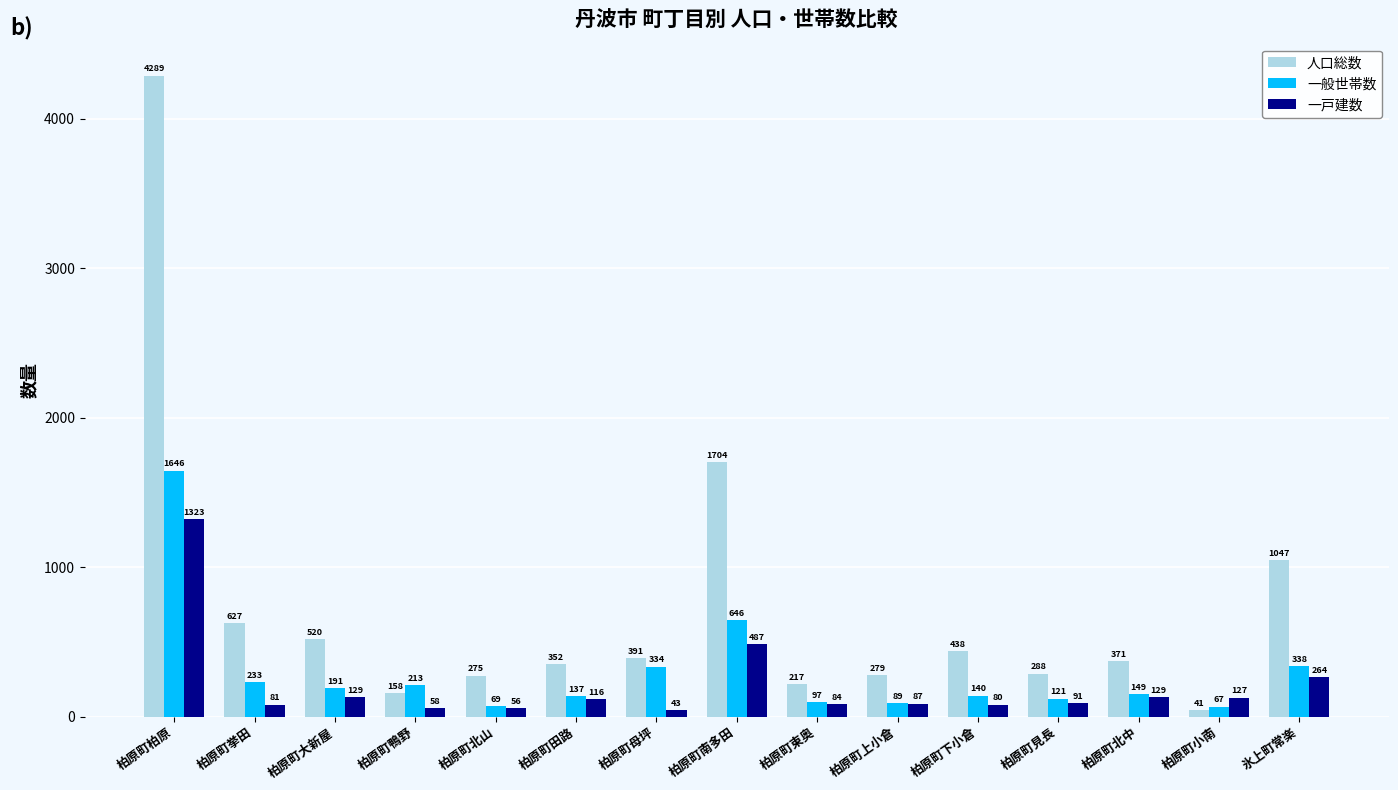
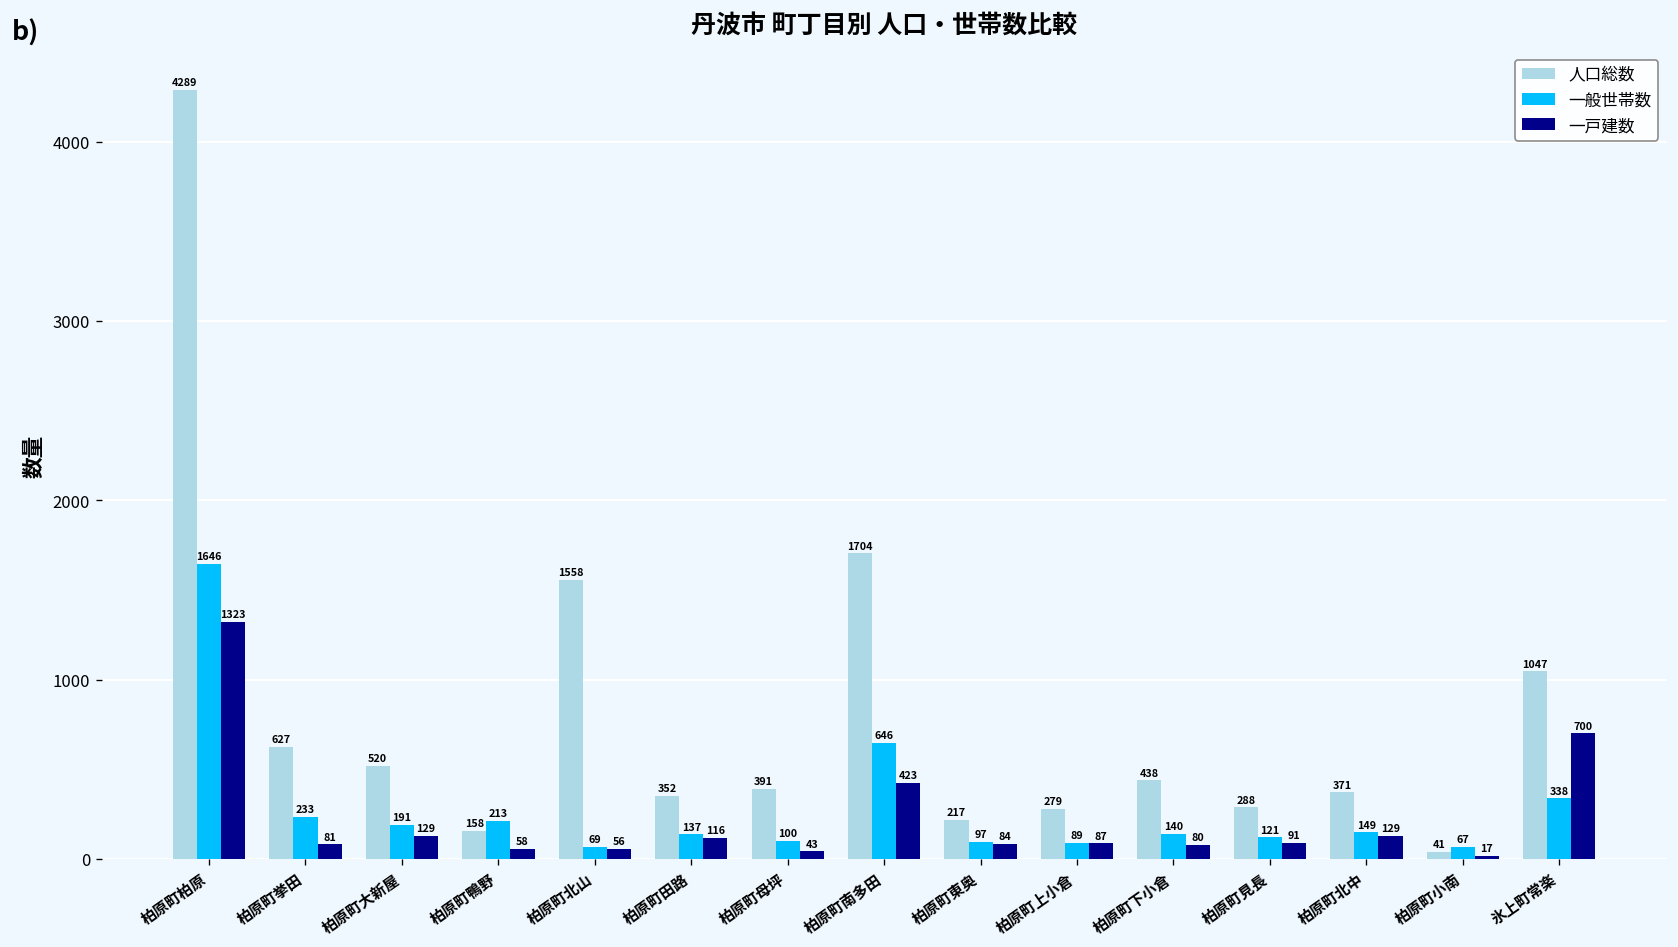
人口総数, 柏原町北山: 275 -> 1558
一般世帯数, 柏原町母坪: 334 -> 100
一戸建数, 柏原町南多田: 487 -> 423
一戸建数, 柏原町小南: 127 -> 17
一戸建数, 氷上町常楽: 264 -> 700
